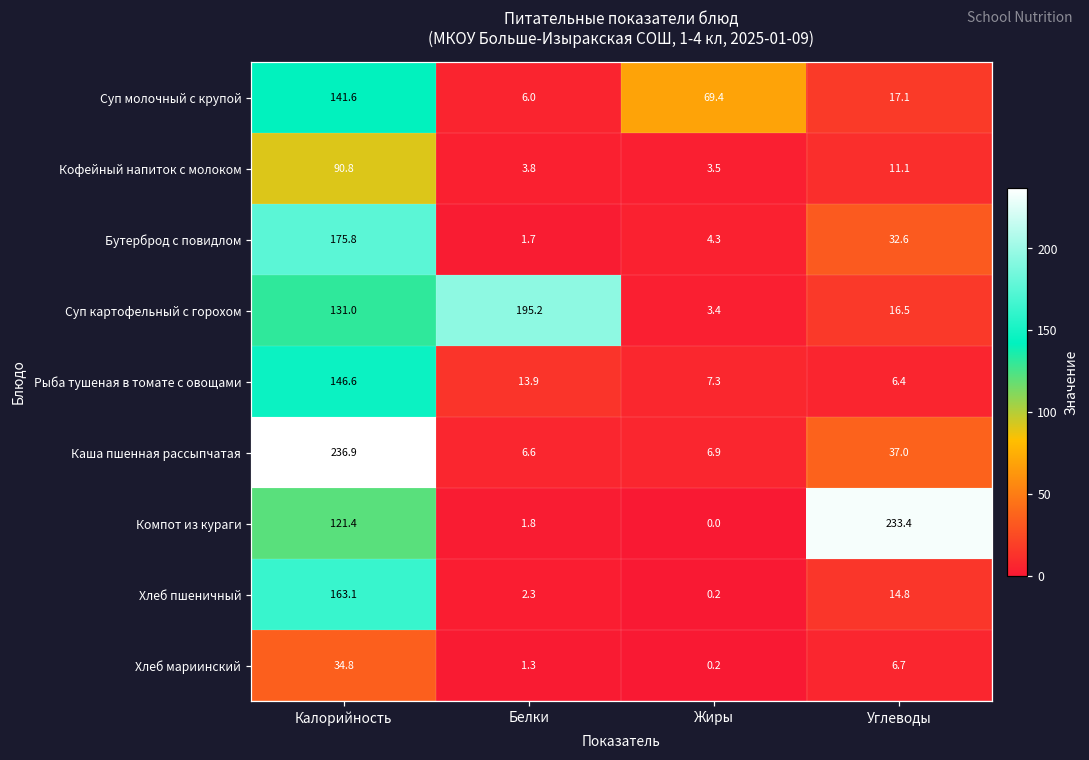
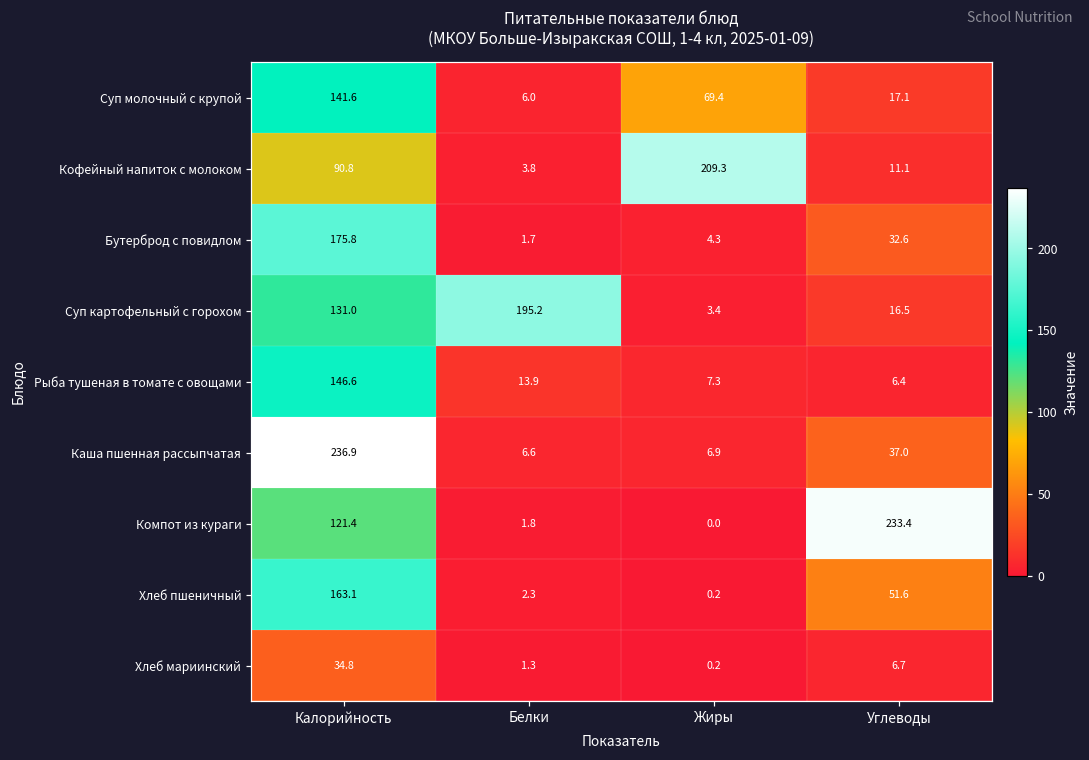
Кофейный напиток с молоком, Жиры: 3.5 -> 209.3
Хлеб пшеничный, Углеводы: 14.8 -> 51.6
